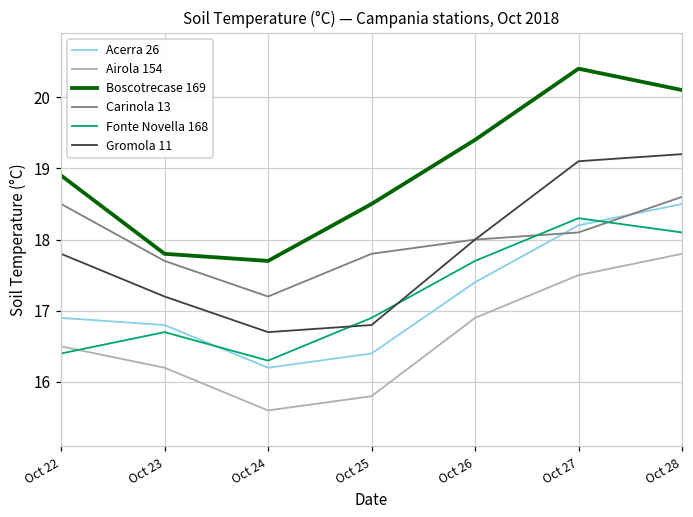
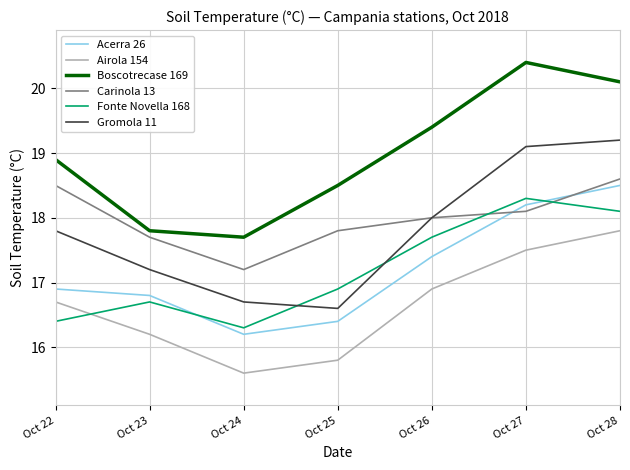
Airola 154, Oct 22: 16.5 -> 16.7
Gromola 11, Oct 25: 16.8 -> 16.6
